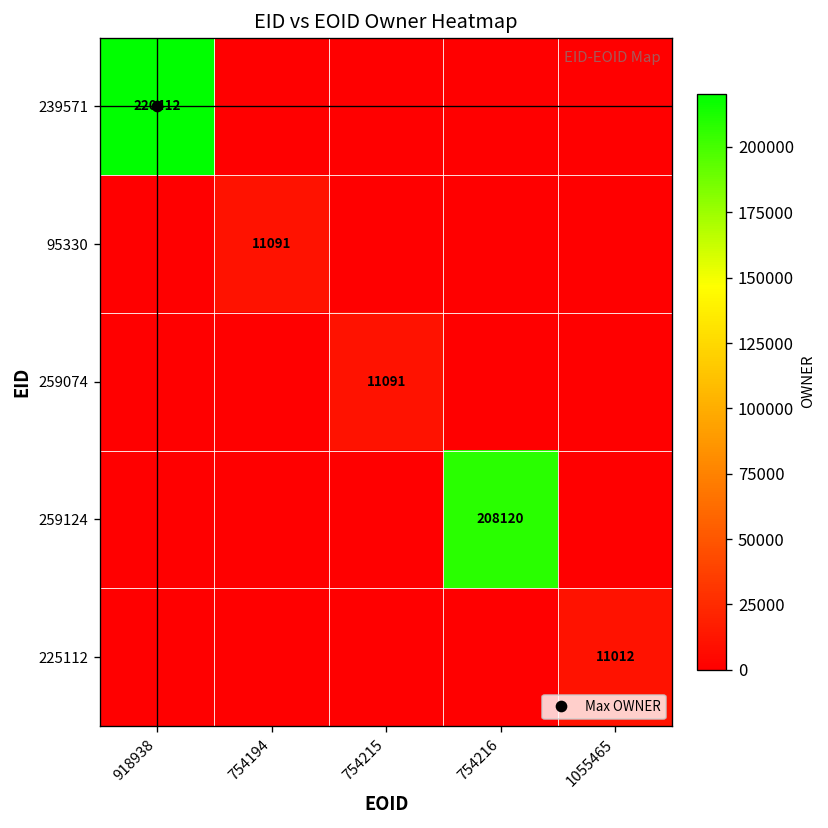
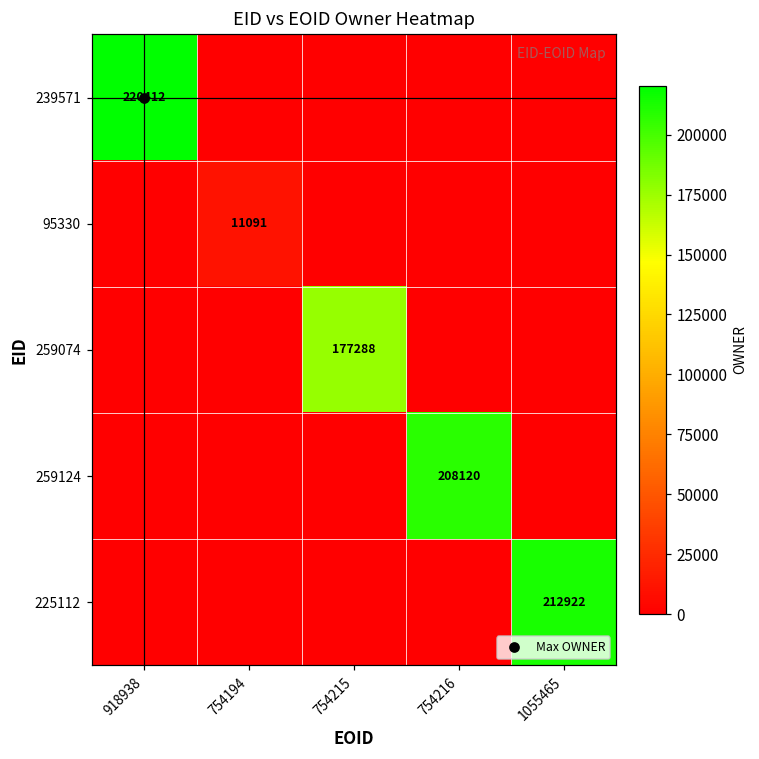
259074, 754215: 11091 -> 177288
225112, 1055465: 11012 -> 212922
